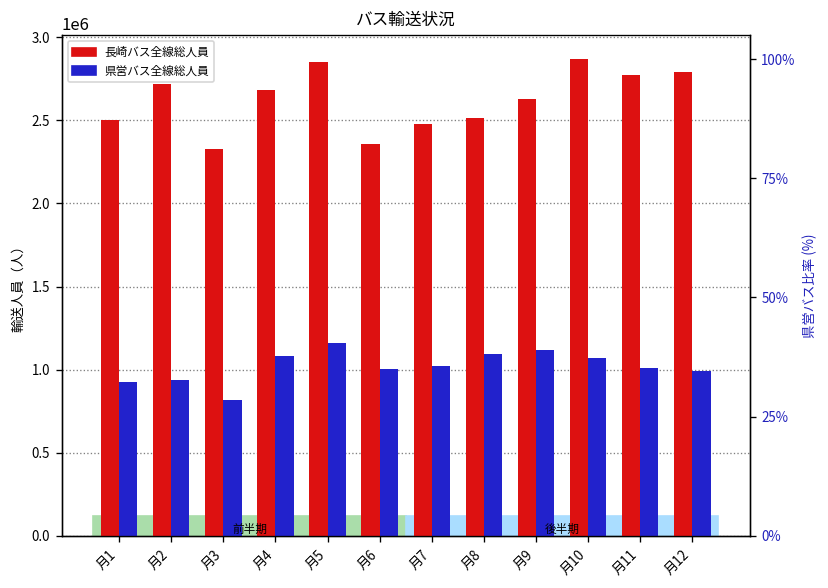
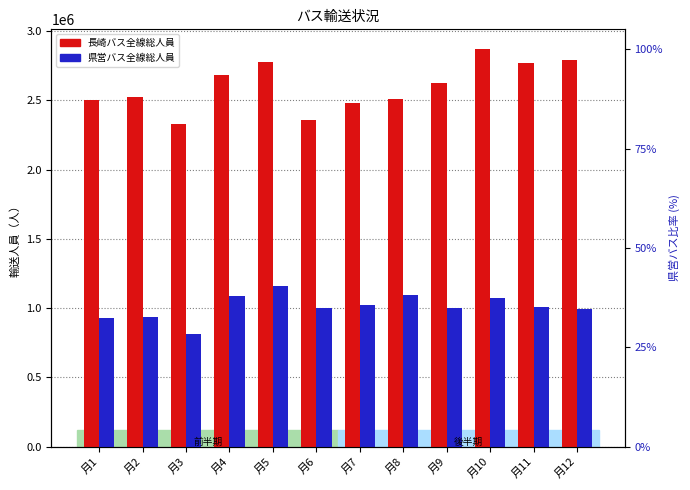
長崎バス全線総人員, 月2: 2720000 -> 2520000
長崎バス全線総人員, 月5: 2850000 -> 2780000
県営バス全線総人員, 月9: 1120000 -> 1000000
